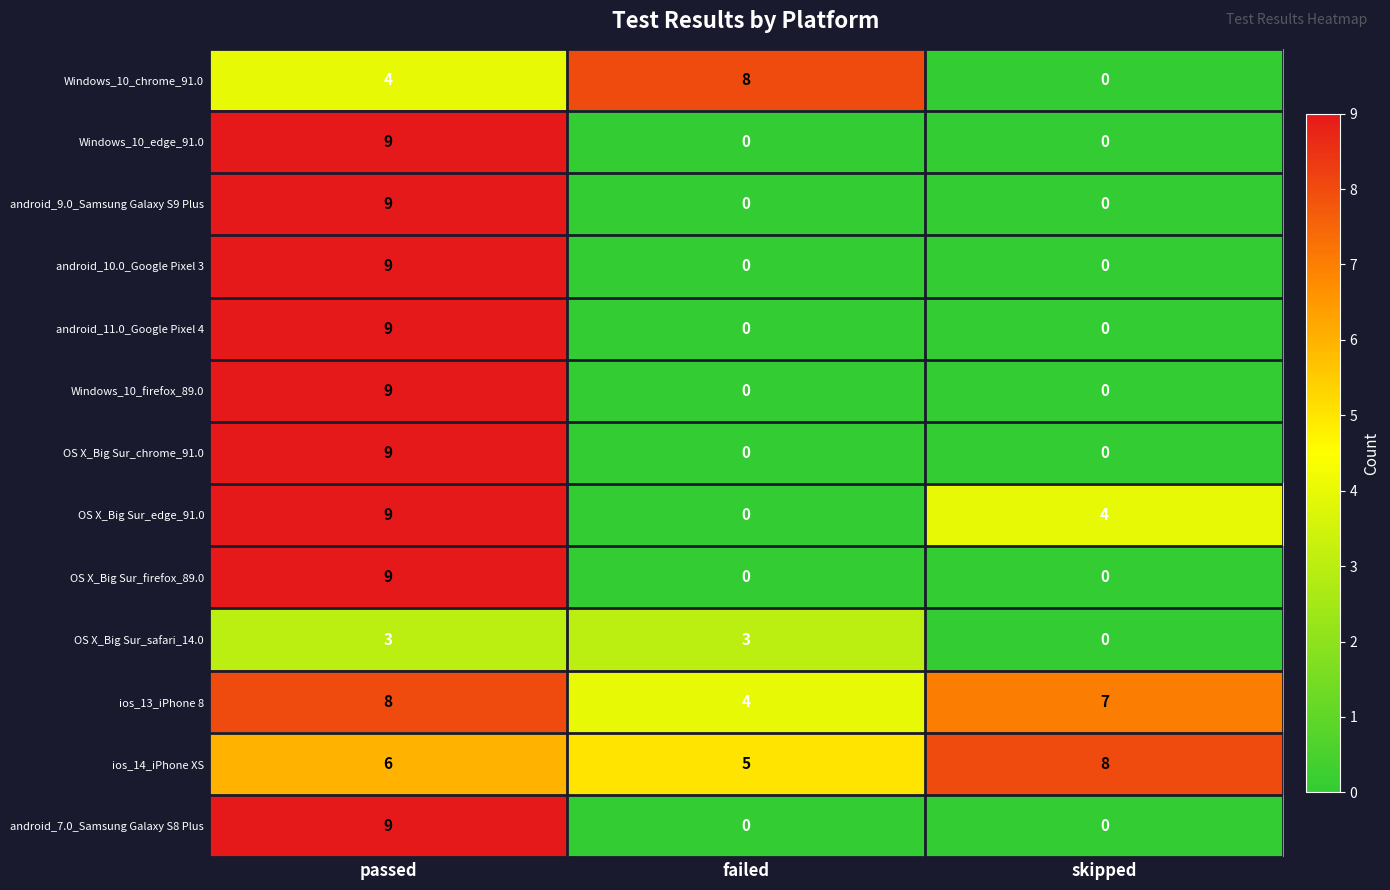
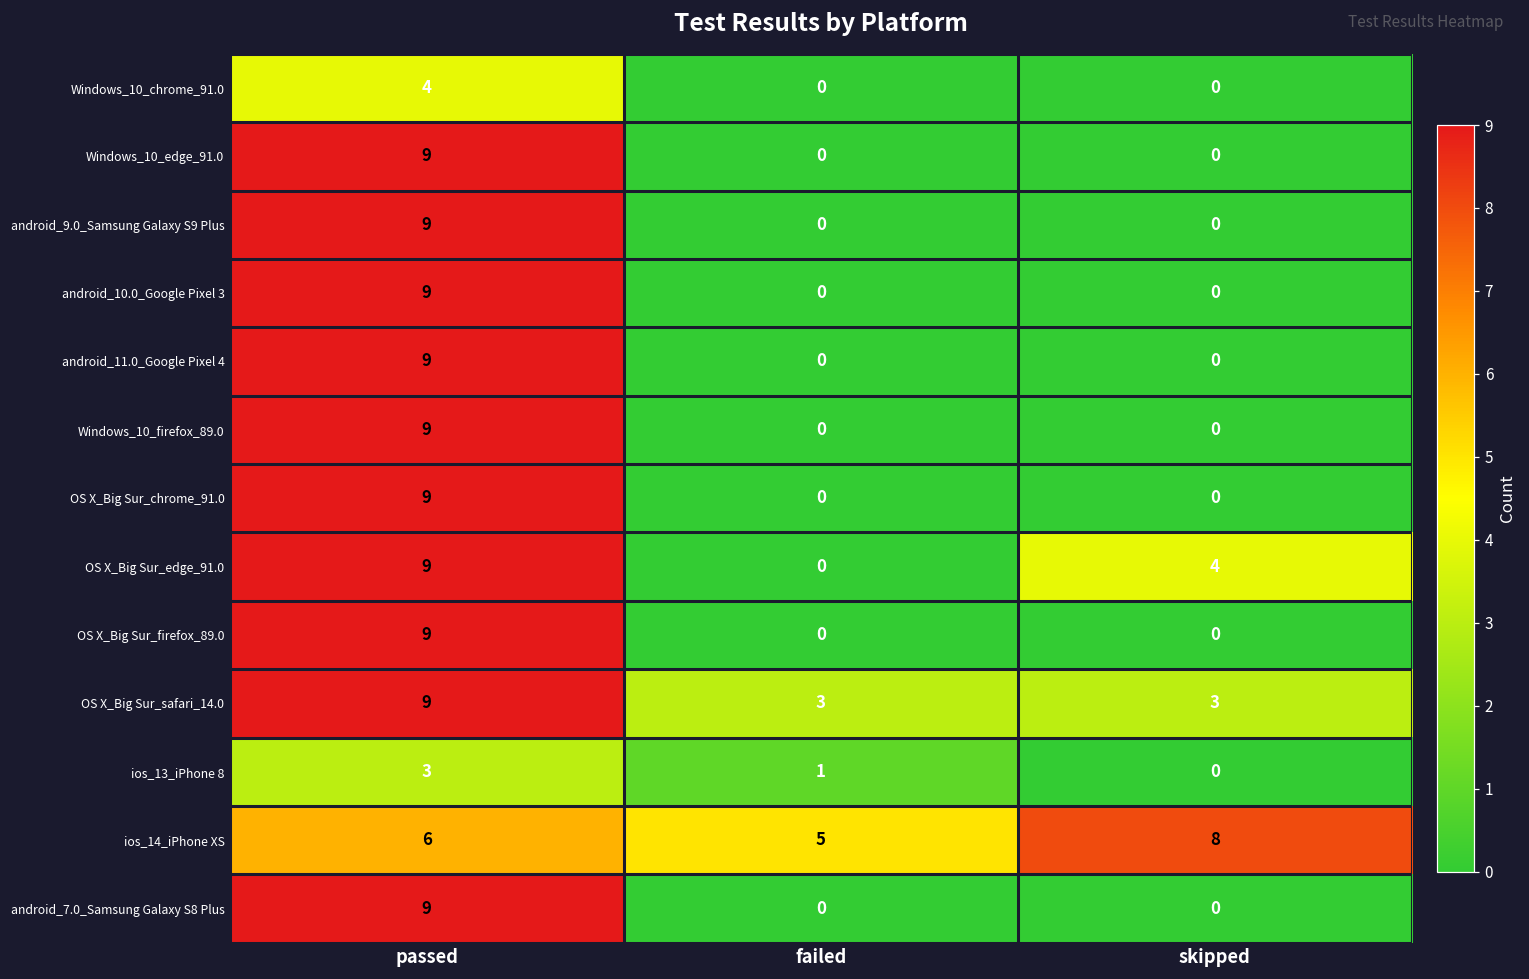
Windows_10_chrome_91.0, failed: 8 -> 0
OS X_Big Sur_safari_14.0, passed: 3 -> 9
OS X_Big Sur_safari_14.0, skipped: 0 -> 3
ios_13_iPhone 8, passed: 8 -> 3
ios_13_iPhone 8, failed: 4 -> 1
ios_13_iPhone 8, skipped: 7 -> 0
